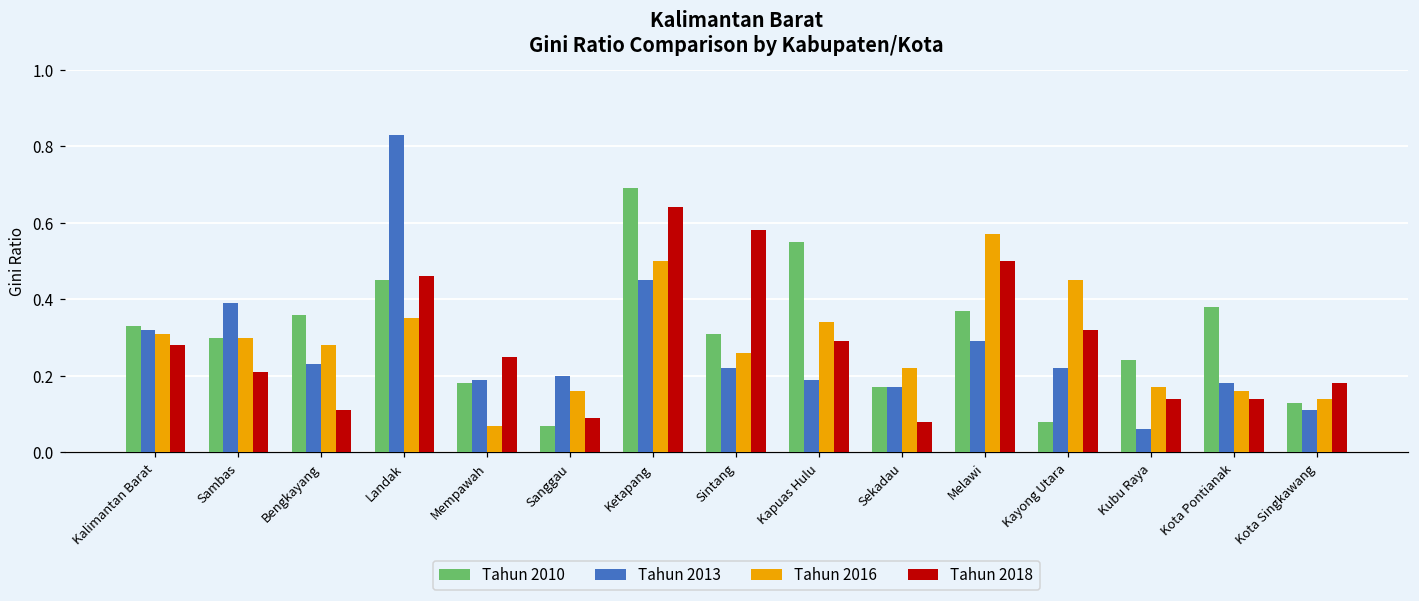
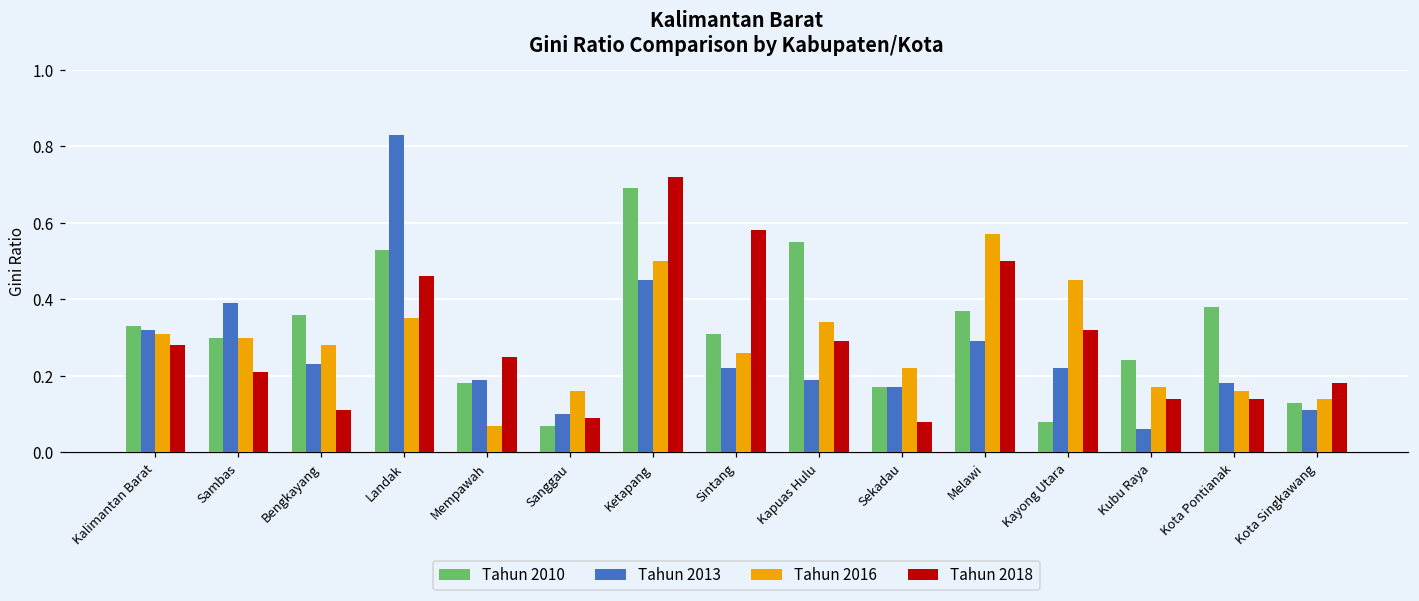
Tahun 2010, Landak: 0.45 -> 0.53
Tahun 2013, Sanggau: 0.2 -> 0.1
Tahun 2018, Ketapang: 0.64 -> 0.72
